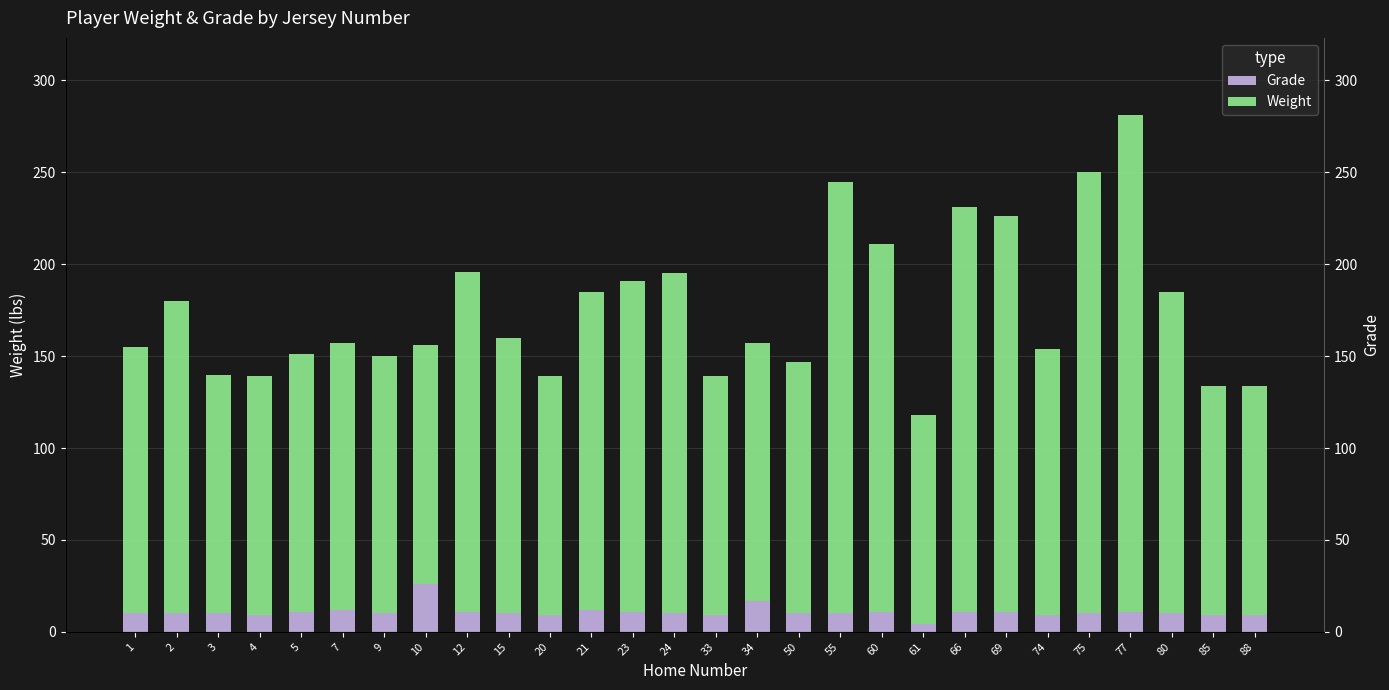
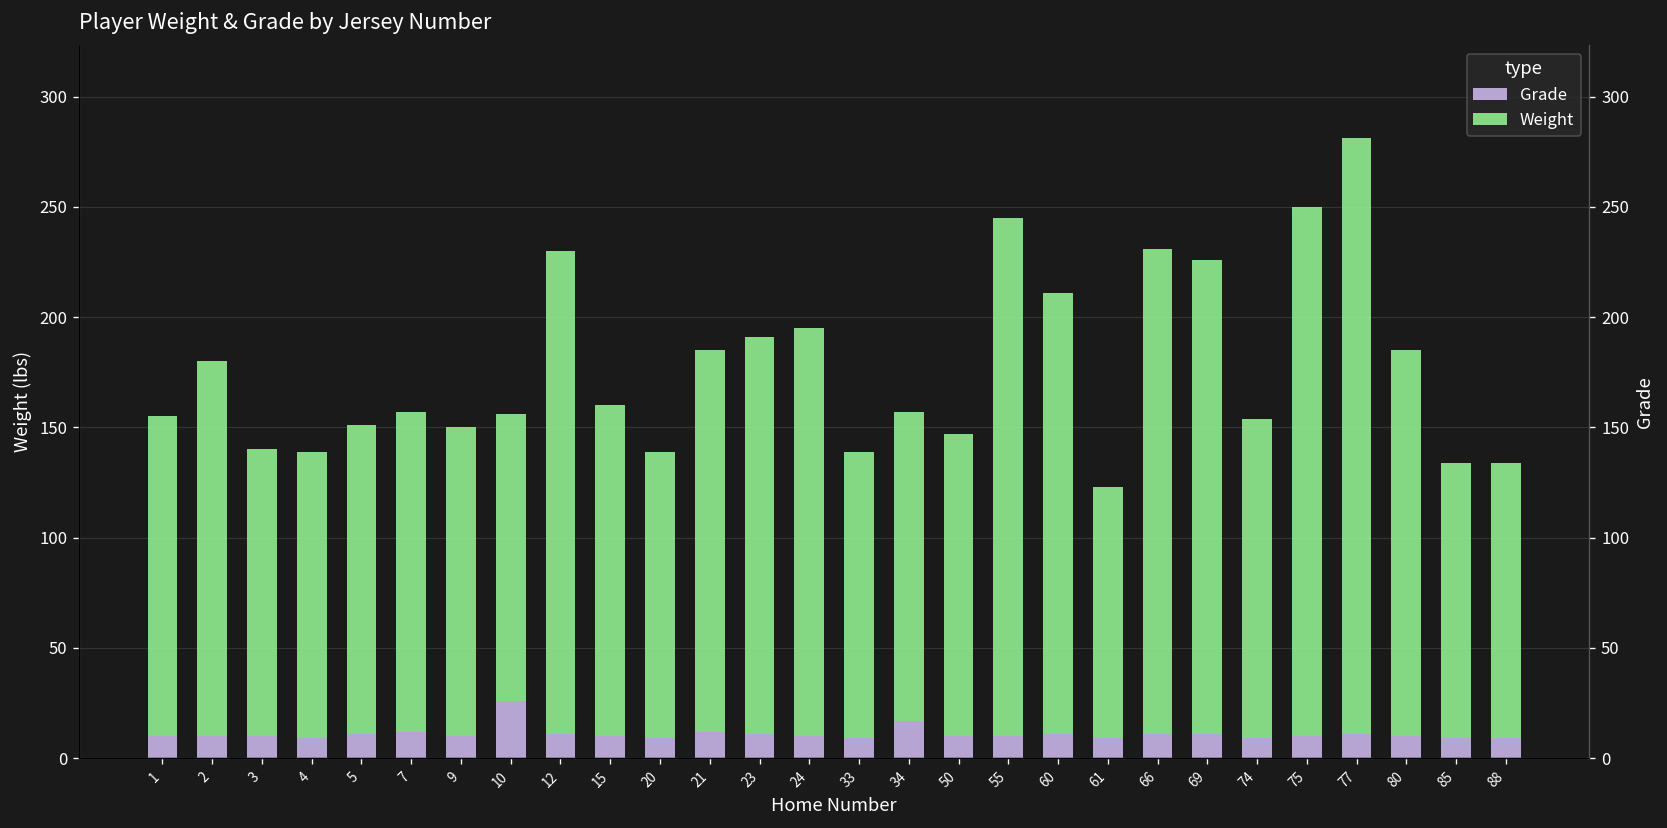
Weight, 12: 185 -> 219
Grade, 61: 4 -> 9
